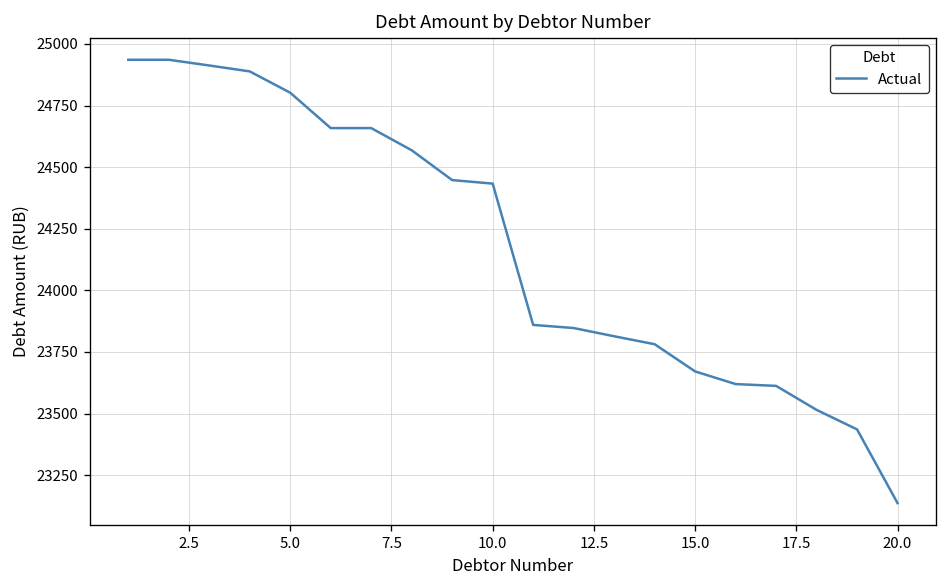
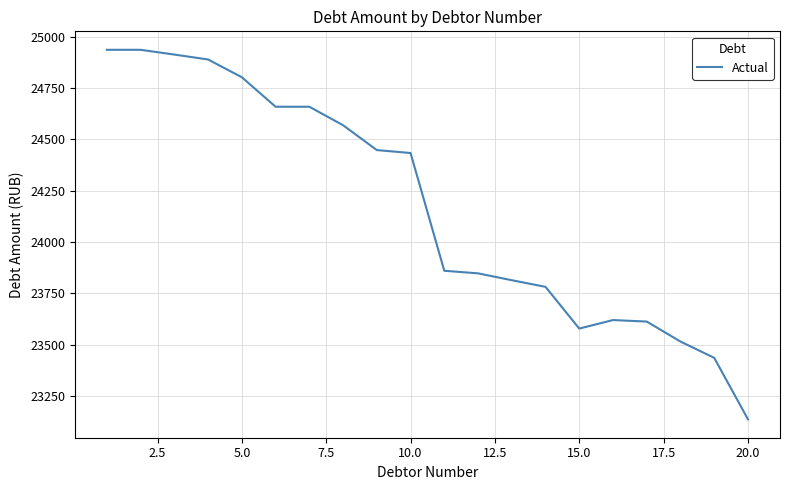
15.0: 23670 -> 23580
